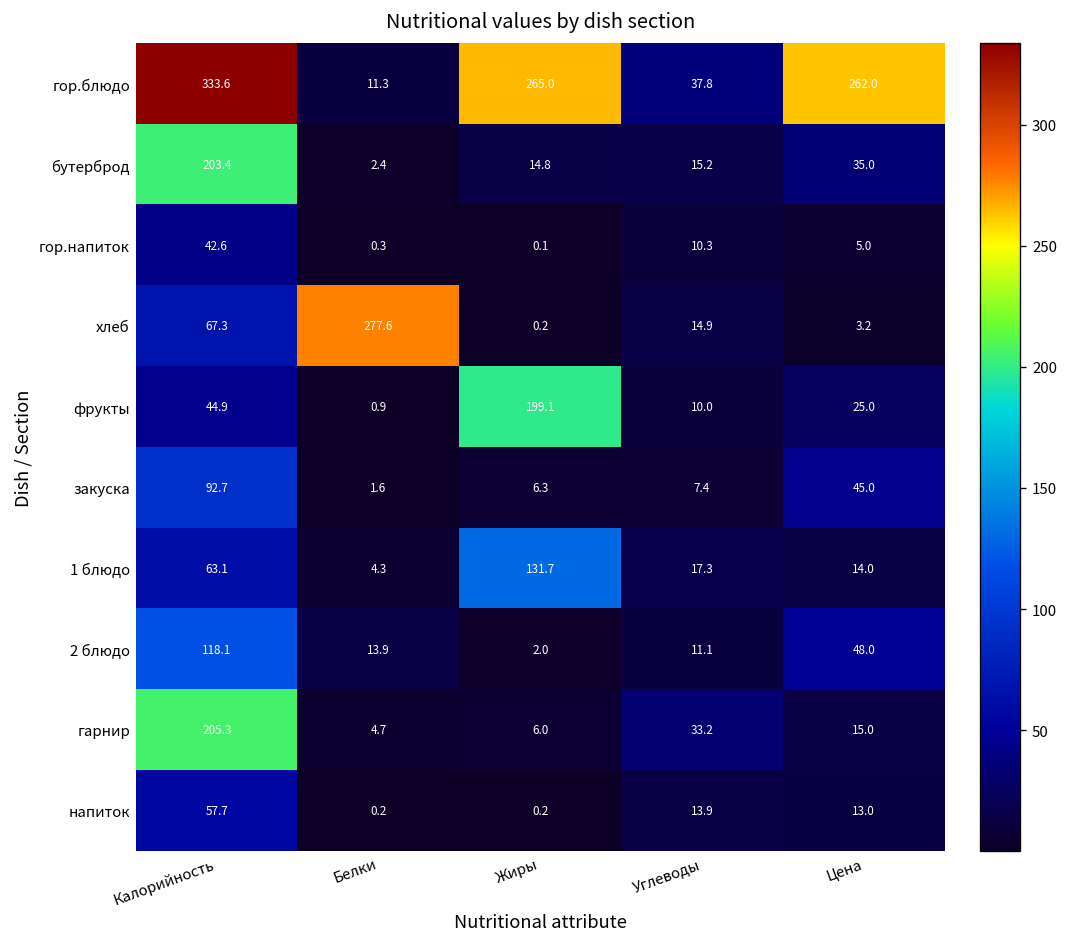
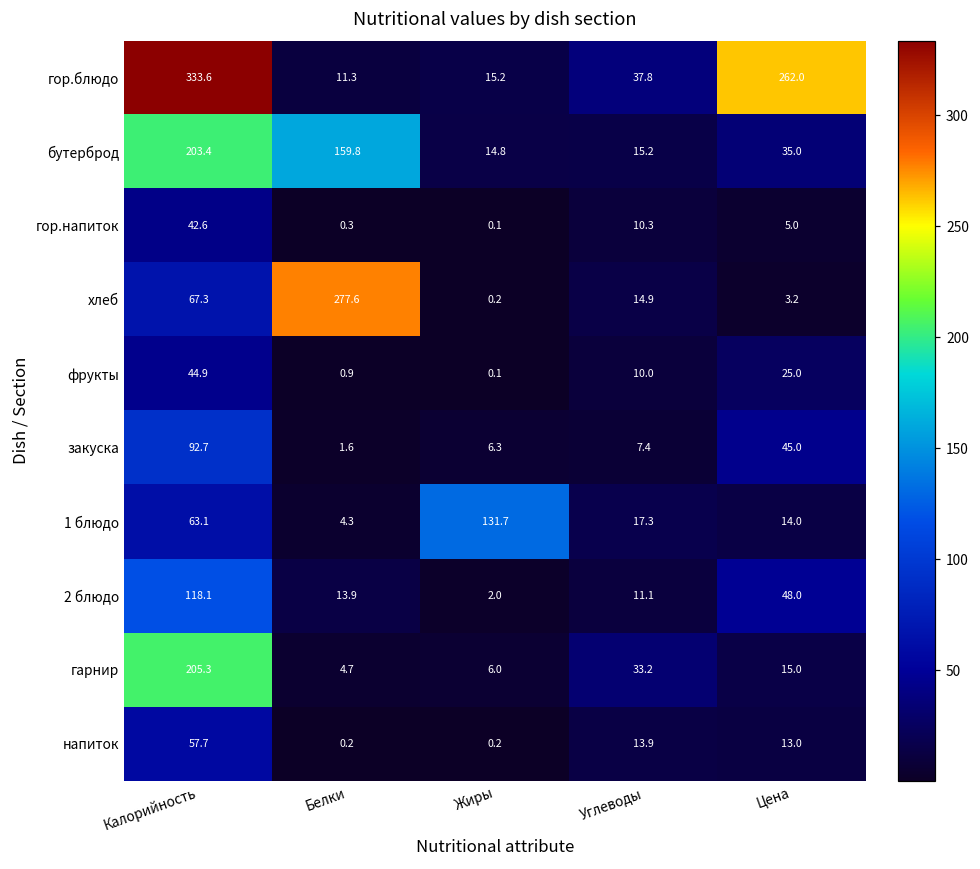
гор.блюдо, Жиры: 265.0 -> 15.2
бутерброд, Белки: 2.4 -> 159.8
фрукты, Жиры: 199.1 -> 0.1
